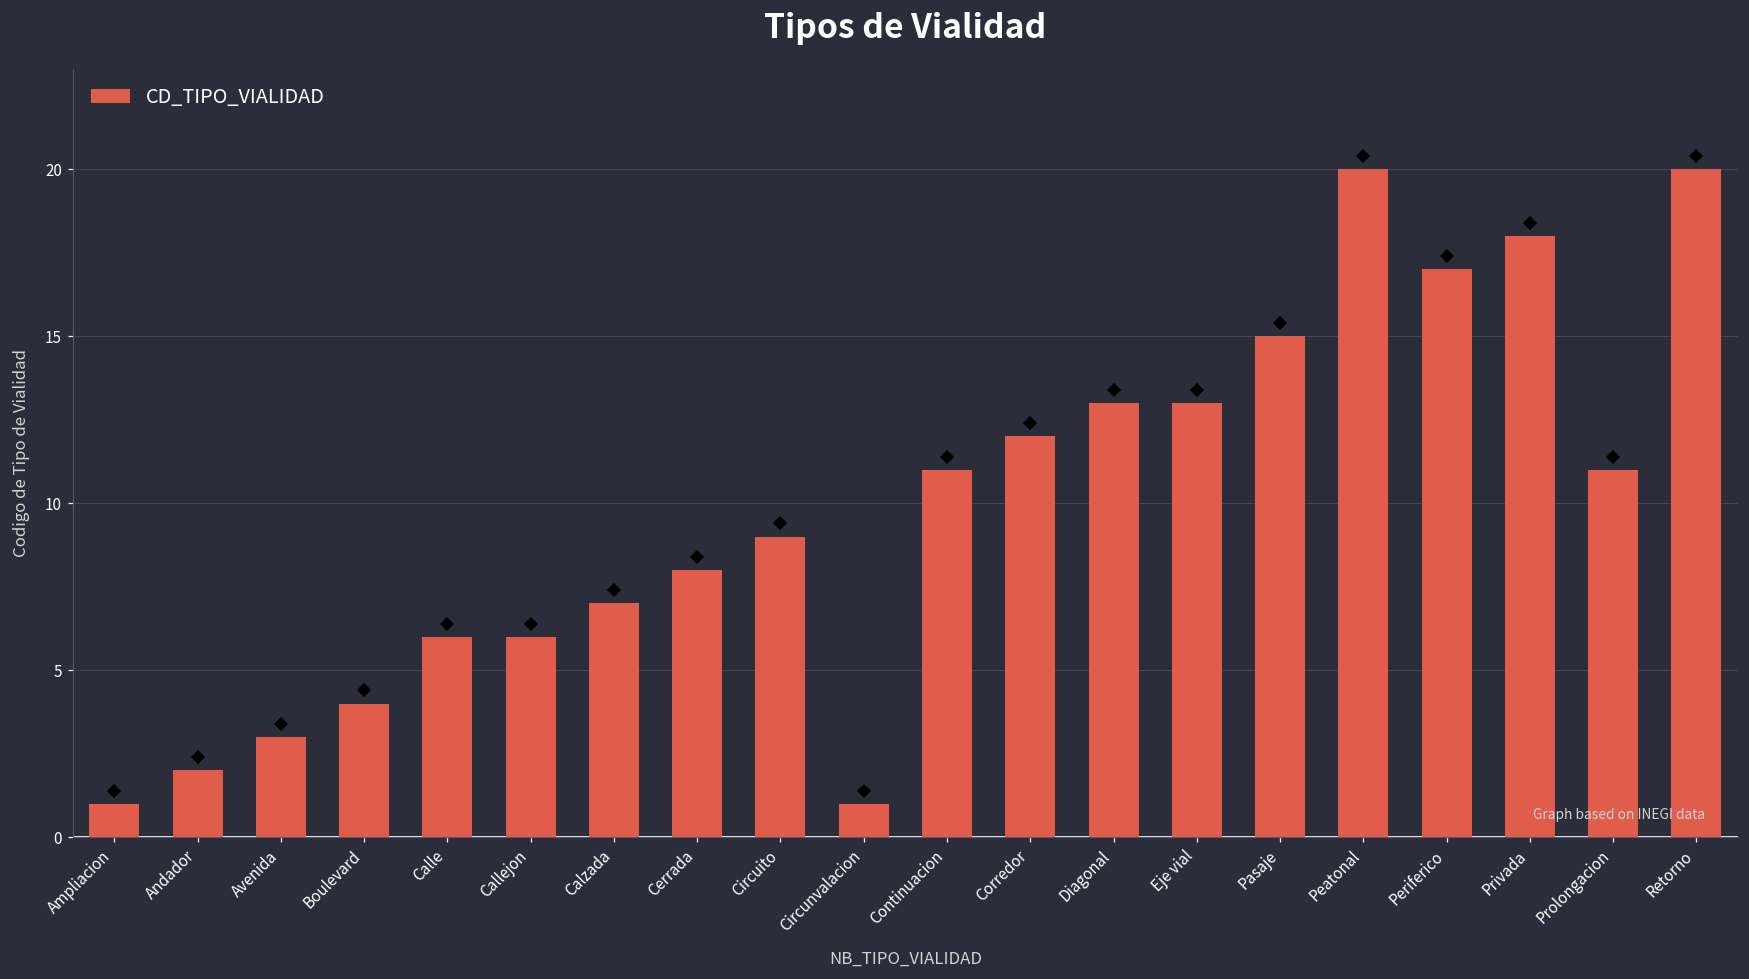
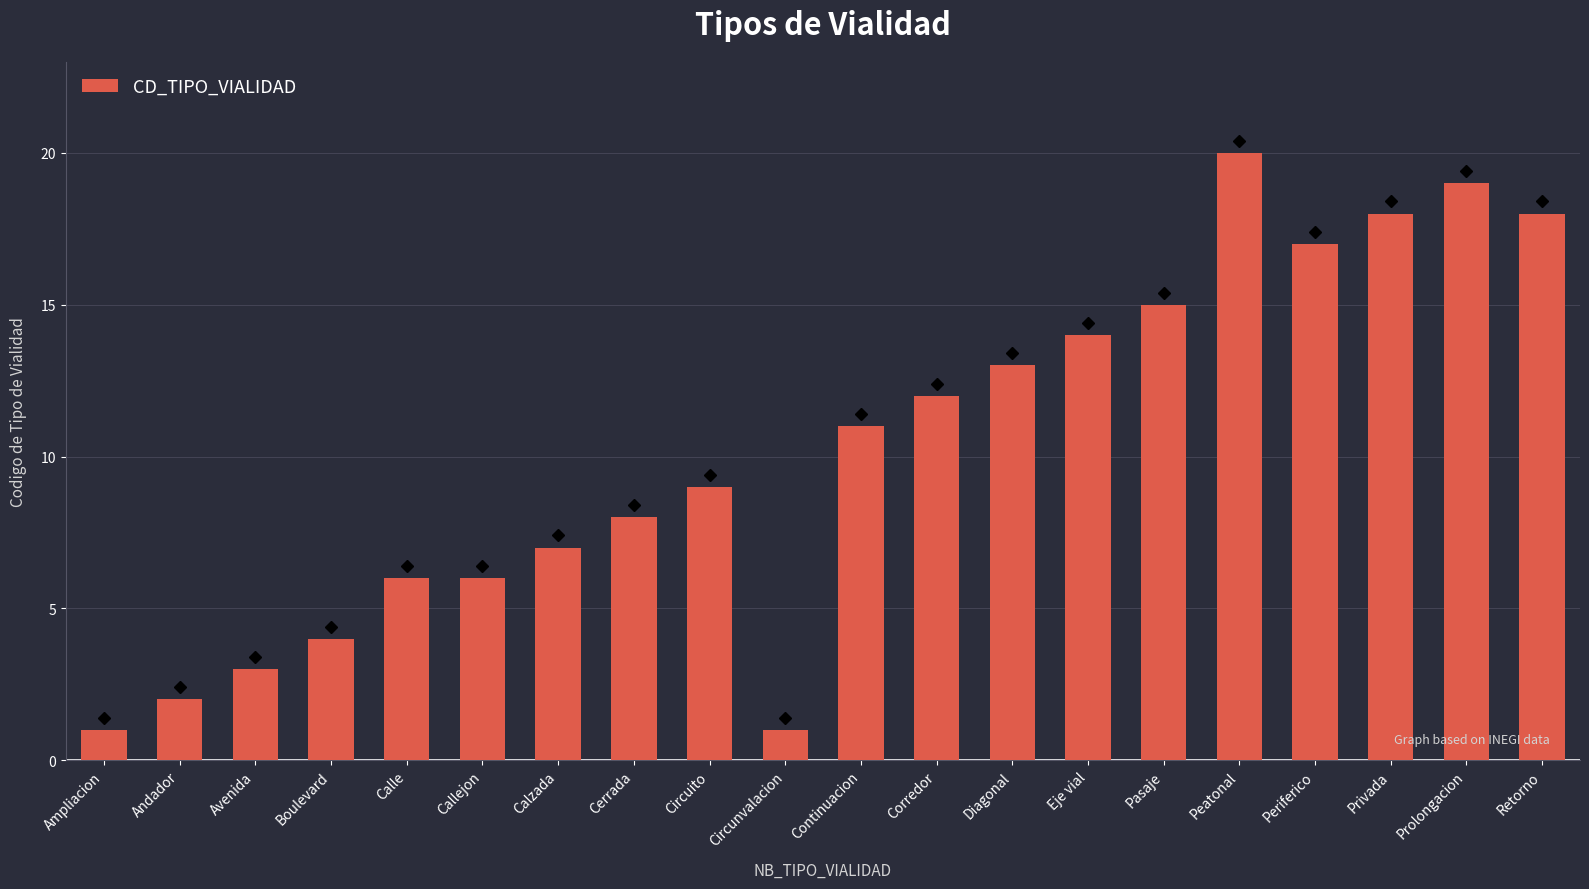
CD_TIPO_VIALIDAD, Eje vial: 13 -> 14
CD_TIPO_VIALIDAD, Prolongacion: 11 -> 19
CD_TIPO_VIALIDAD, Retorno: 20 -> 18
